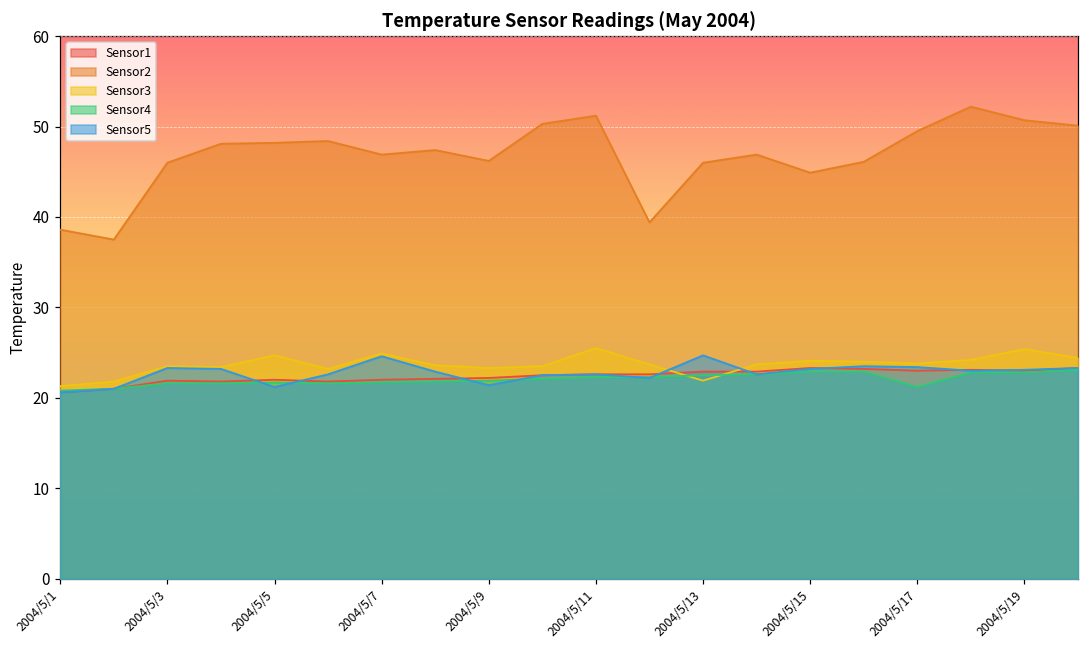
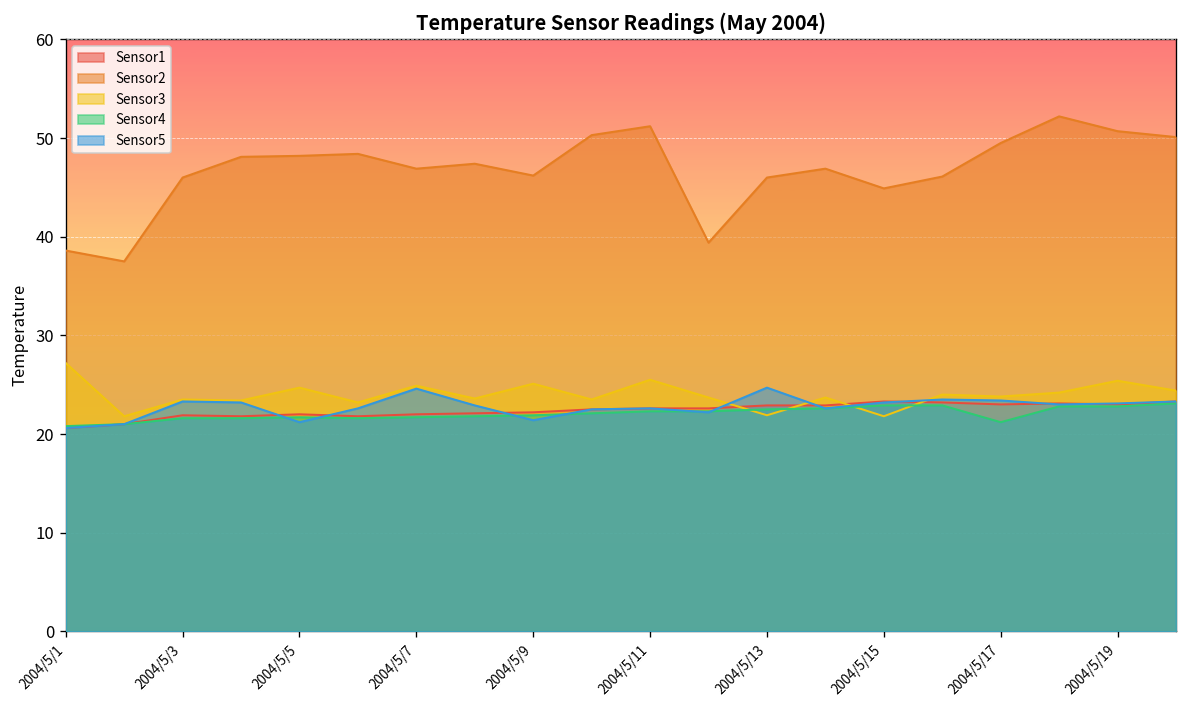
Sensor3, 2004/5/1: 21 -> 27
Sensor3, 2004/5/9: 23 -> 25
Sensor3, 2004/5/15: 24 -> 22
